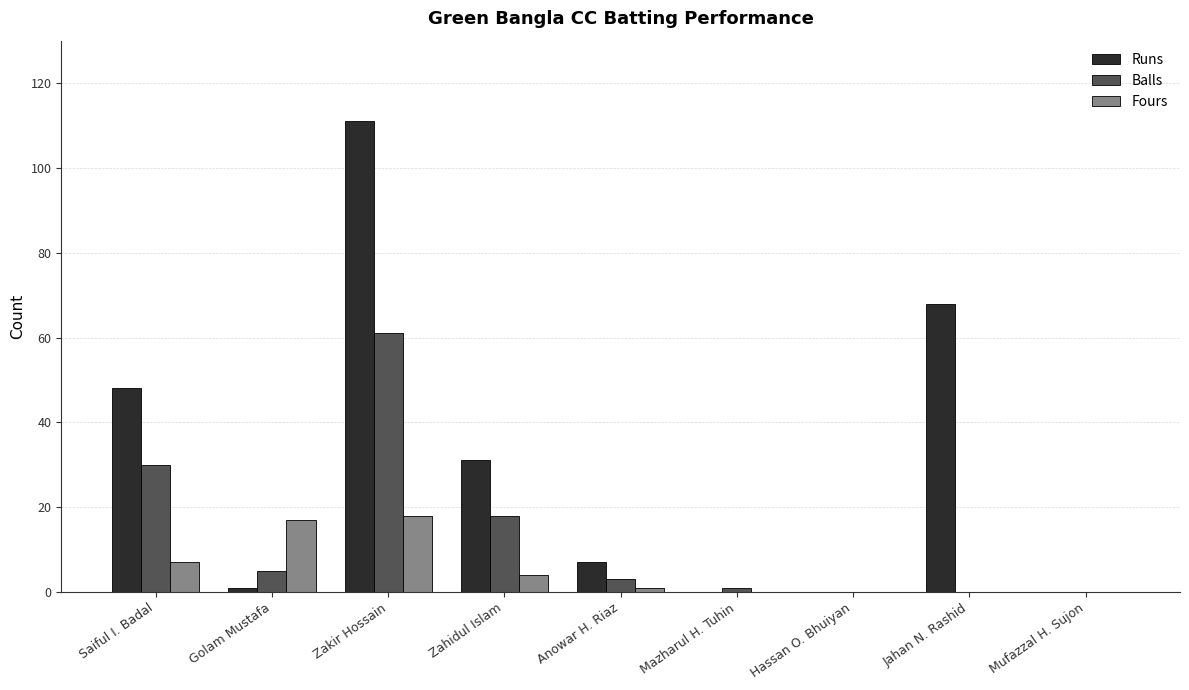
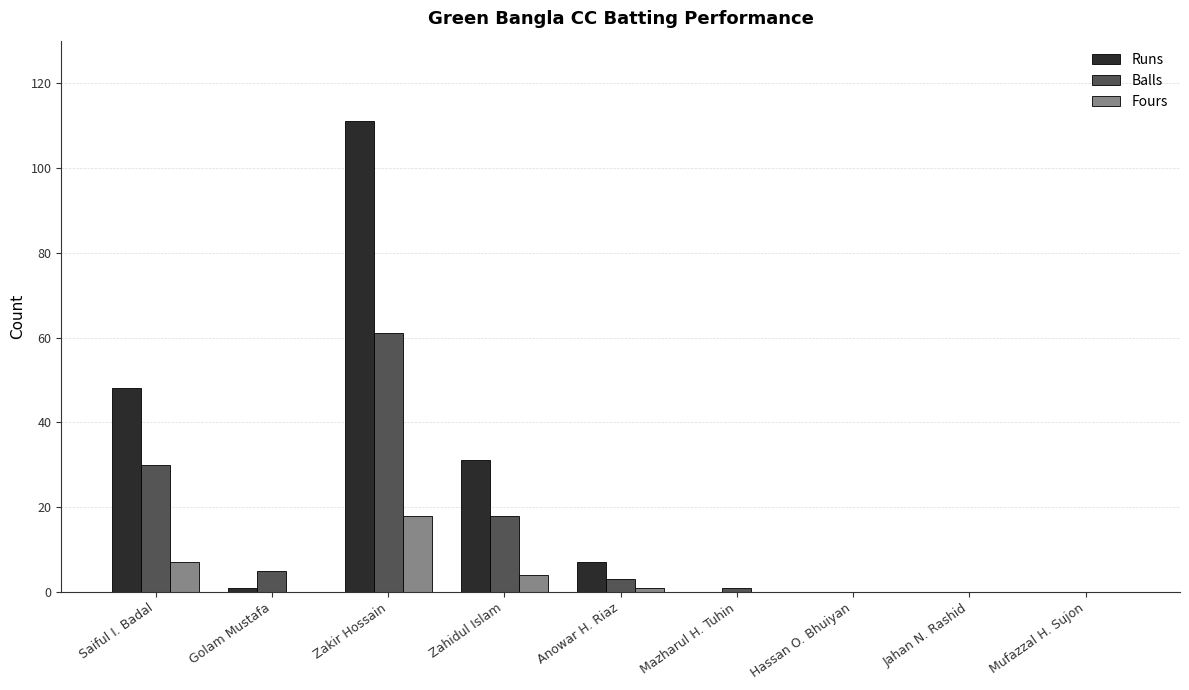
Fours, Golam Mustafa: 17 -> 0
Runs, Jahan N. Rashid: 68 -> 0
